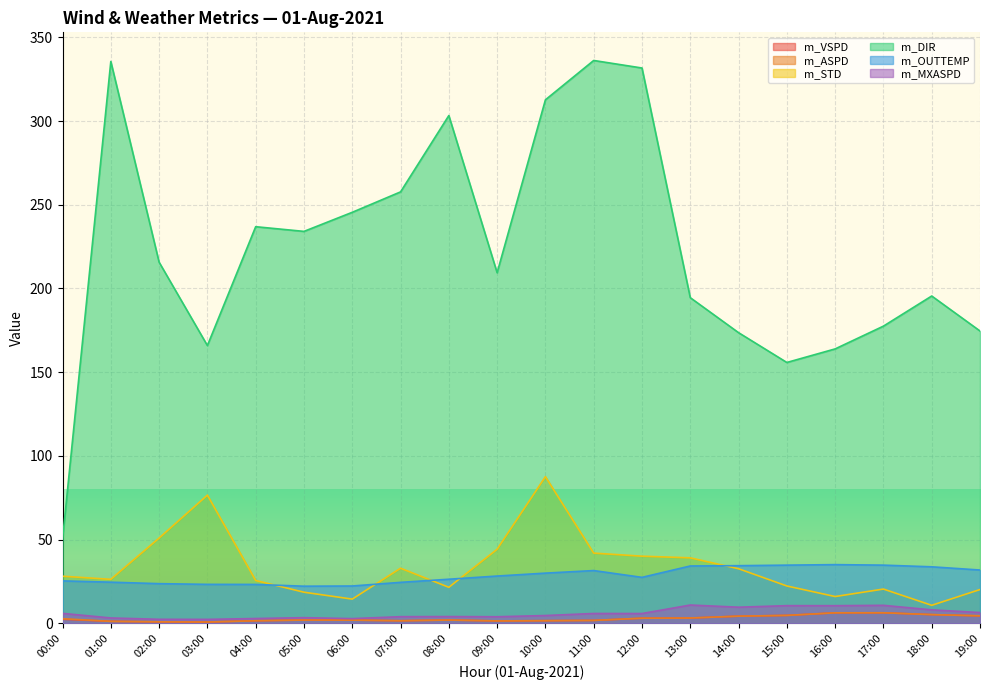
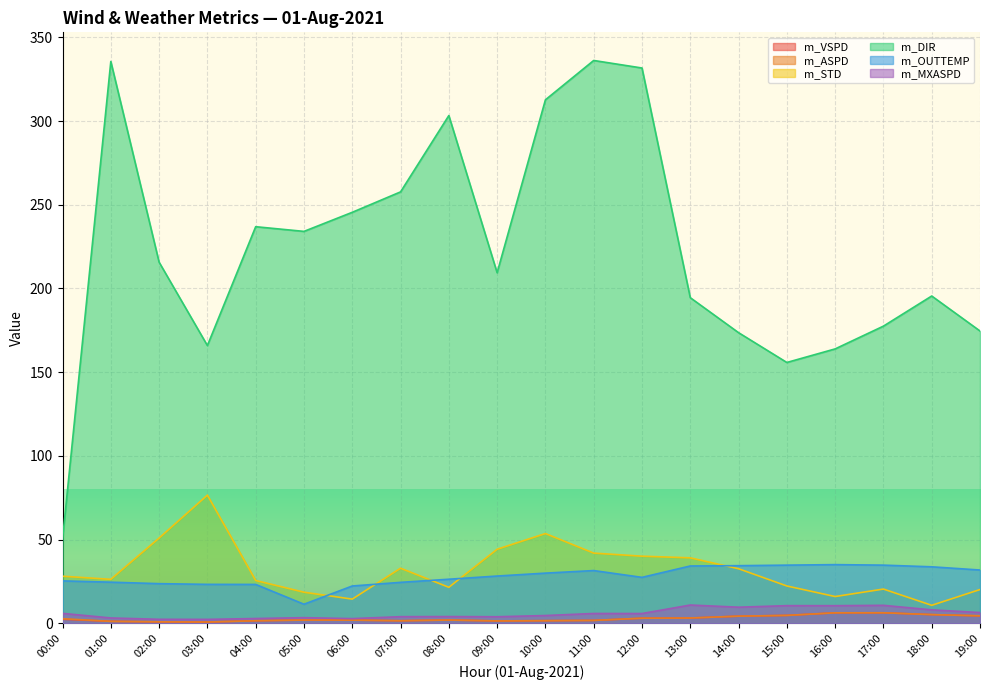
m_OUTTEMP, 05:00: 22 -> 11
m_STD, 10:00: 88 -> 54
